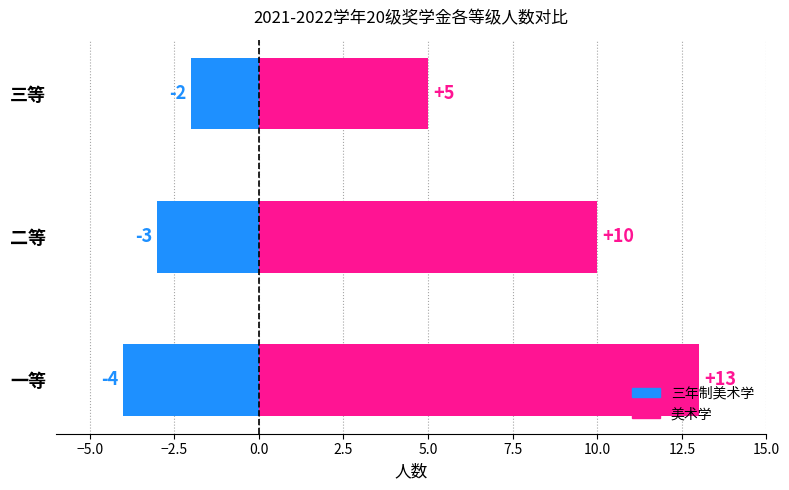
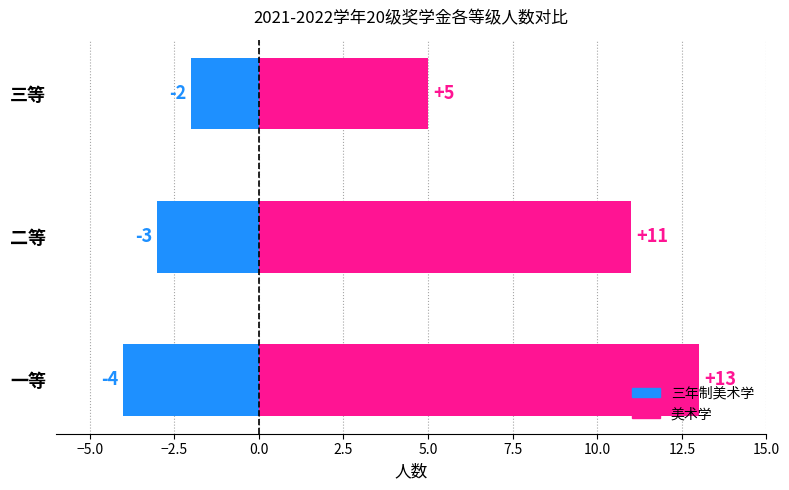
美术学, 二等: +10 -> +11
